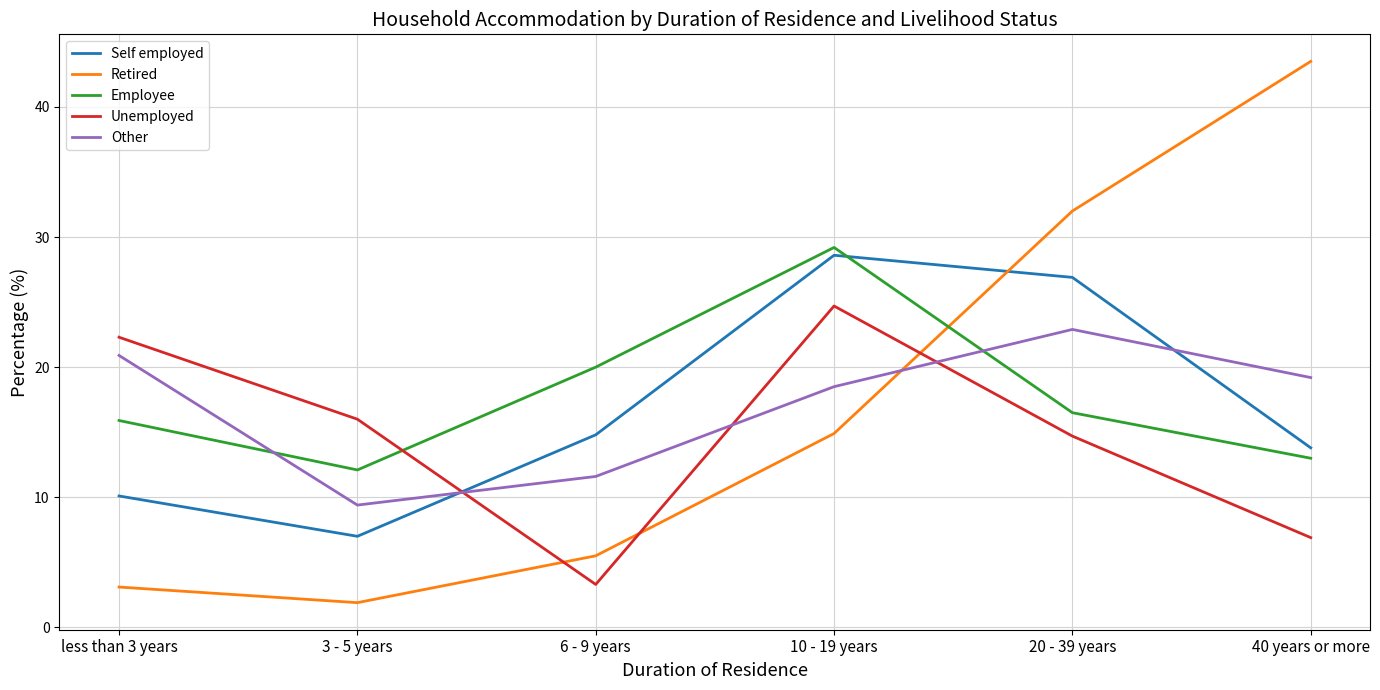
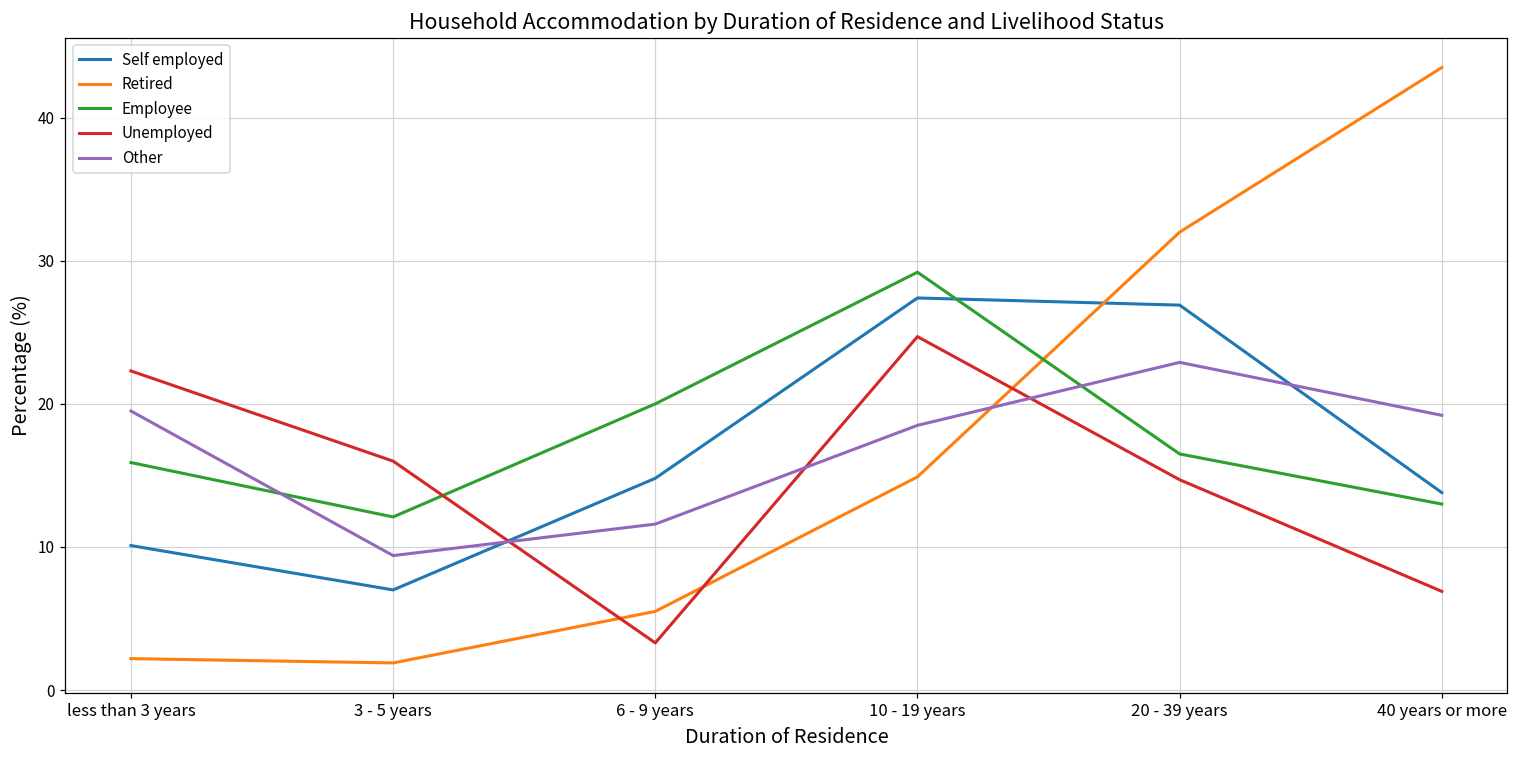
Retired, less than 3 years: 3.1 -> 2.2
Other, less than 3 years: 20.9 -> 19.5
Self employed, 10 - 19 years: 28.6 -> 27.4
